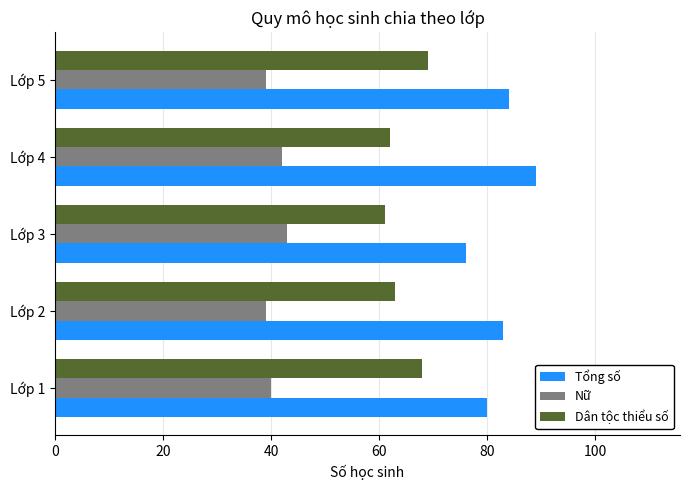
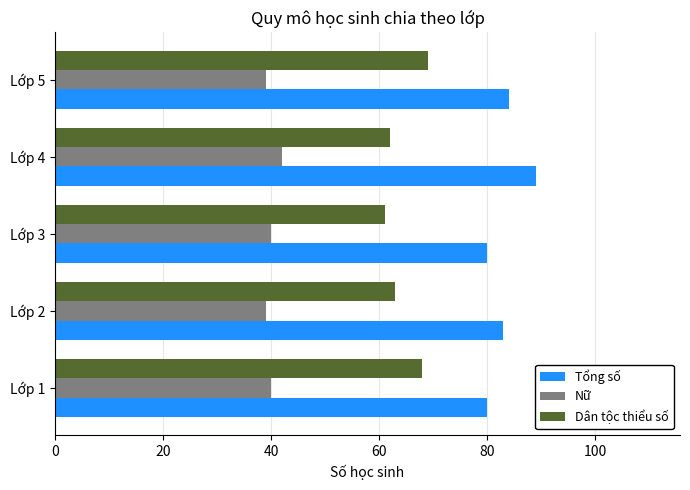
Nữ, Lớp 3: 43 -> 40
Tổng số, Lớp 3: 76 -> 80
